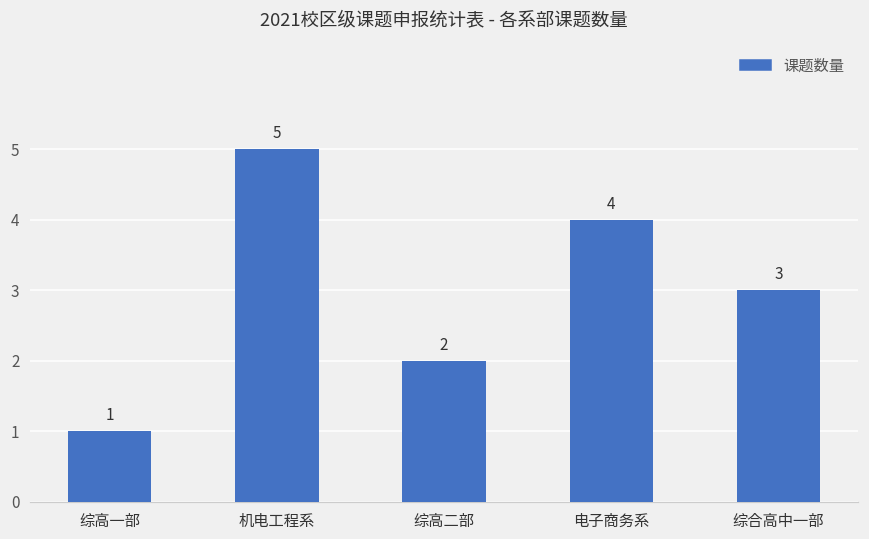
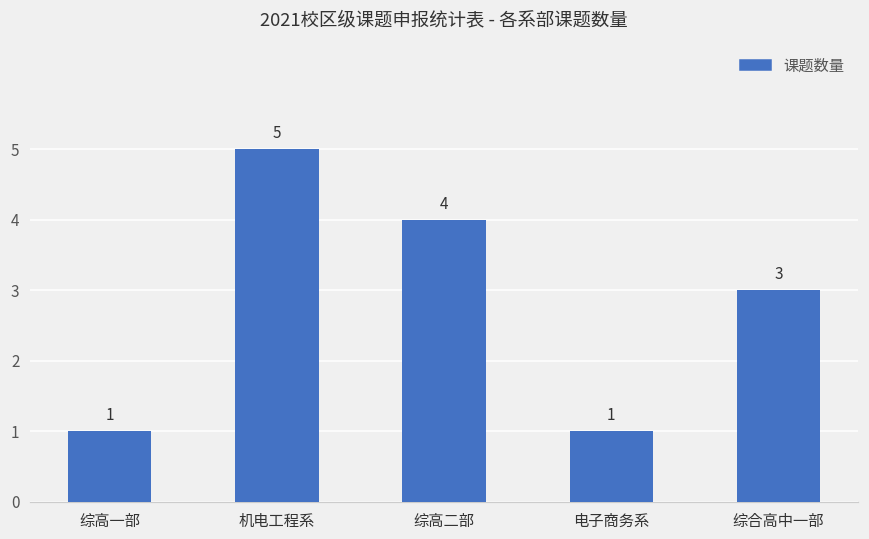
综高二部: 2 -> 4
电子商务系: 4 -> 1
